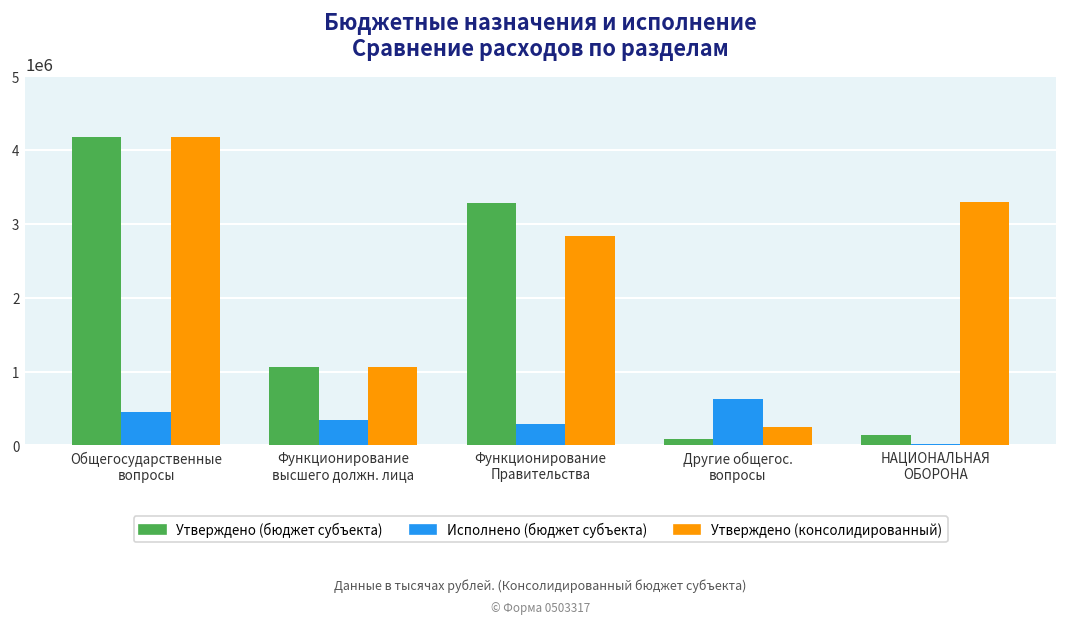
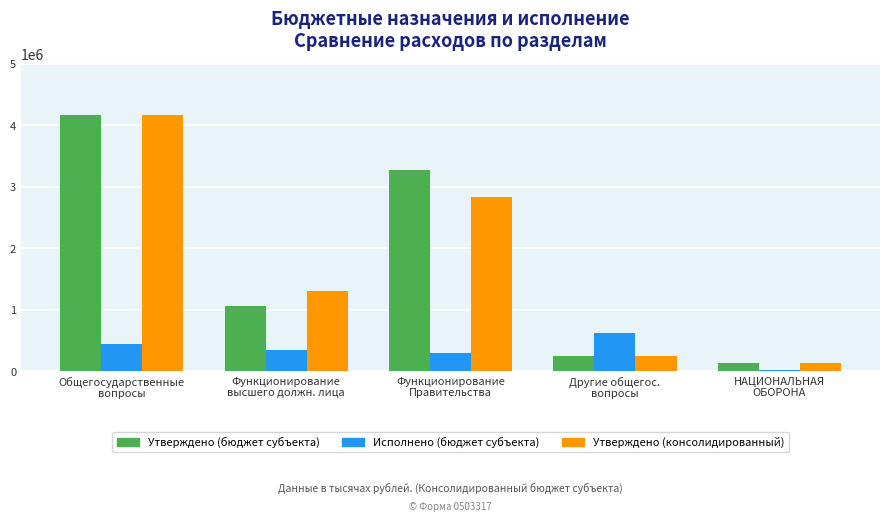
Утверждено (консолидированный), Функционирование высшего должн. лица: 1100000 -> 1300000
Утверждено (бюджет субъекта), Другие общегос. вопросы: 100000 -> 200000
Утверждено (консолидированный), НАЦИОНАЛЬНАЯ ОБОРОНА: 3300000 -> 100000
